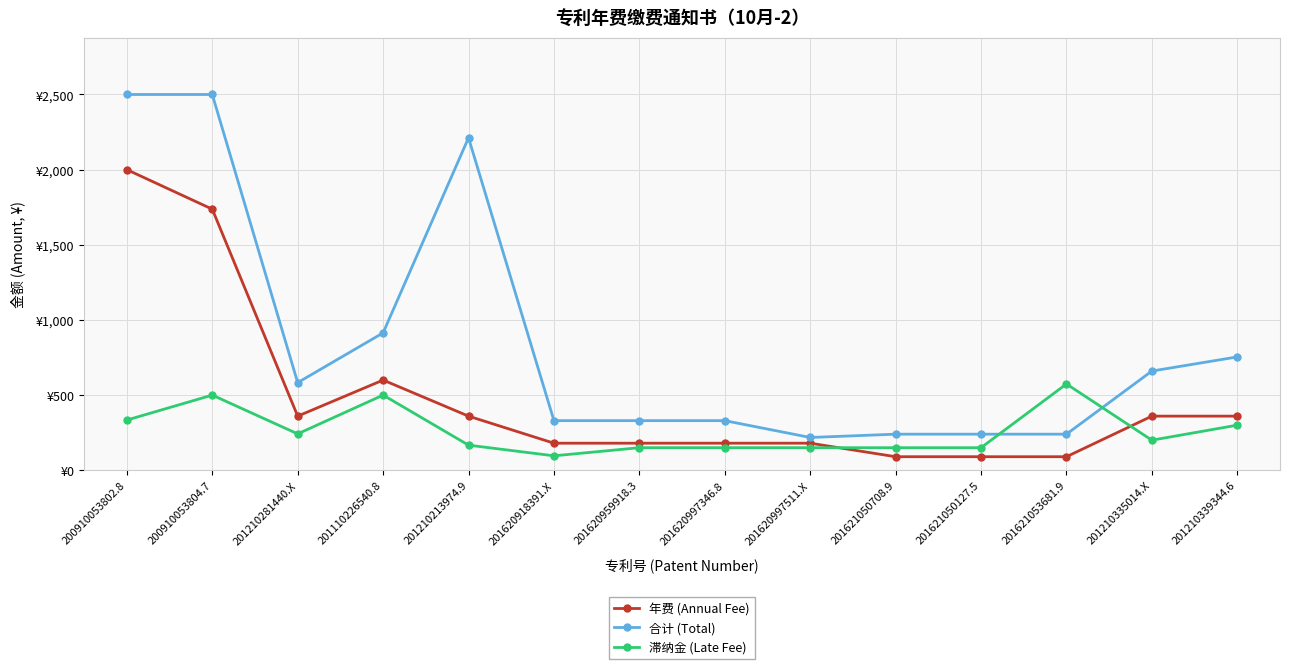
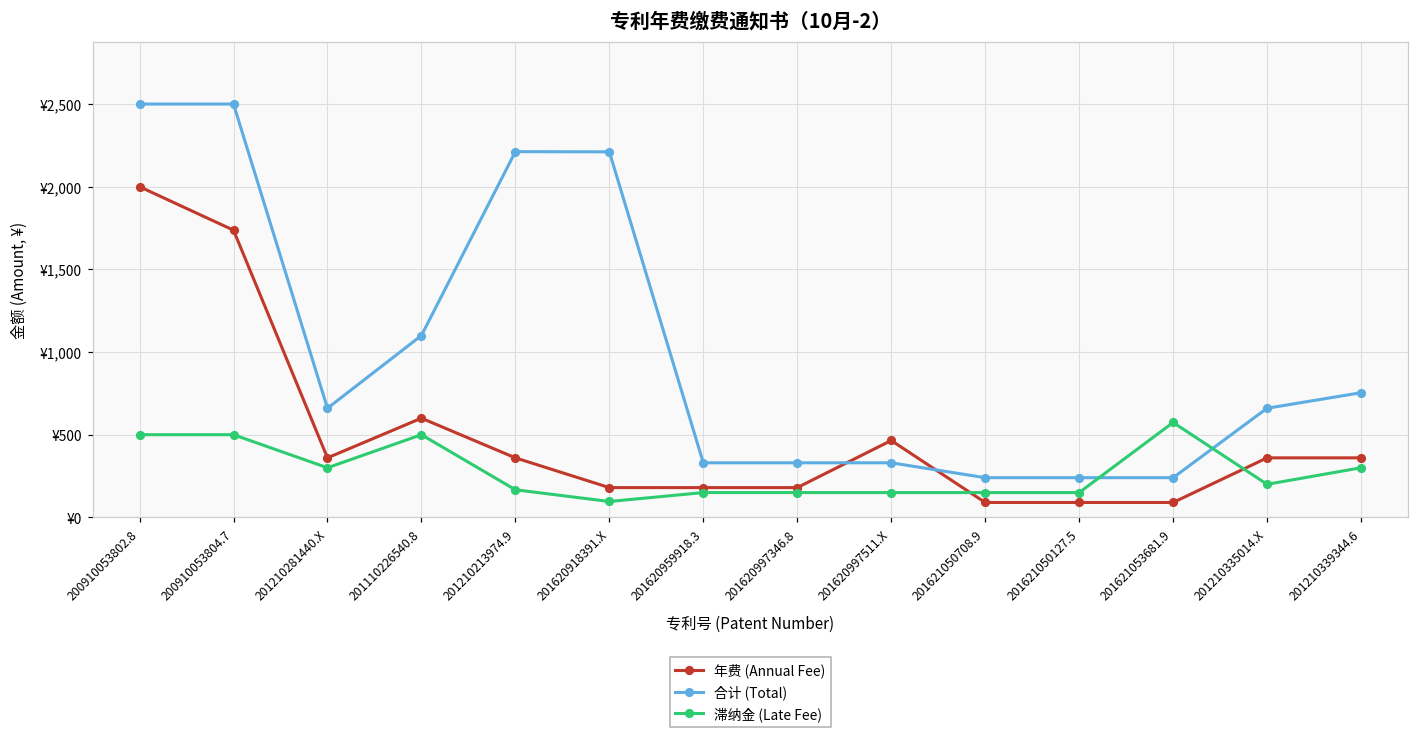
滞纳金 (Late Fee), 200910053802.8: ¥330 -> ¥500
合计 (Total), 201210281440.X: ¥580 -> ¥660
滞纳金 (Late Fee), 201210281440.X: ¥240 -> ¥300
合计 (Total), 201110226540.8: ¥910 -> ¥1,100
合计 (Total), 201620918391.X: ¥330 -> ¥2,210
年费 (Annual Fee), 201620997511.X: ¥180 -> ¥470
合计 (Total), 201620997511.X: ¥220 -> ¥330
